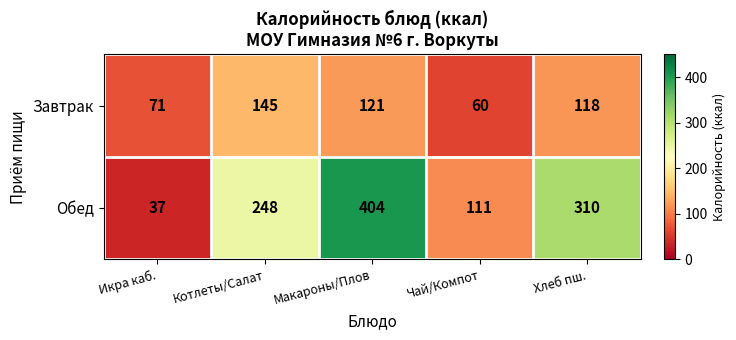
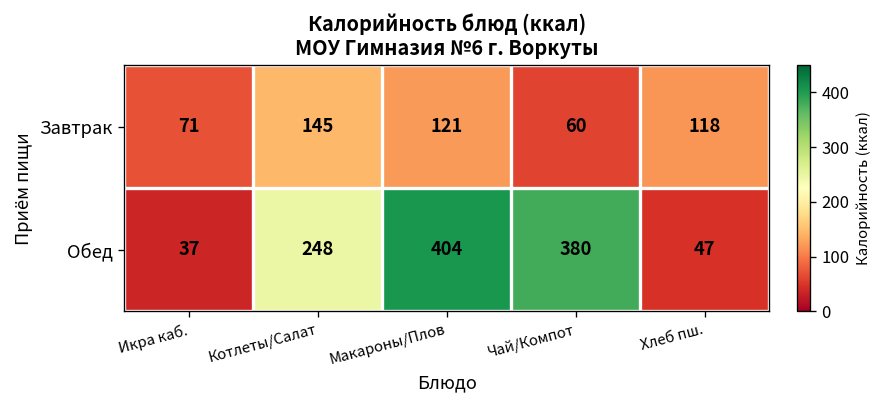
Обед, Чай/Компот: 111 -> 380
Обед, Хлеб пш.: 310 -> 47
